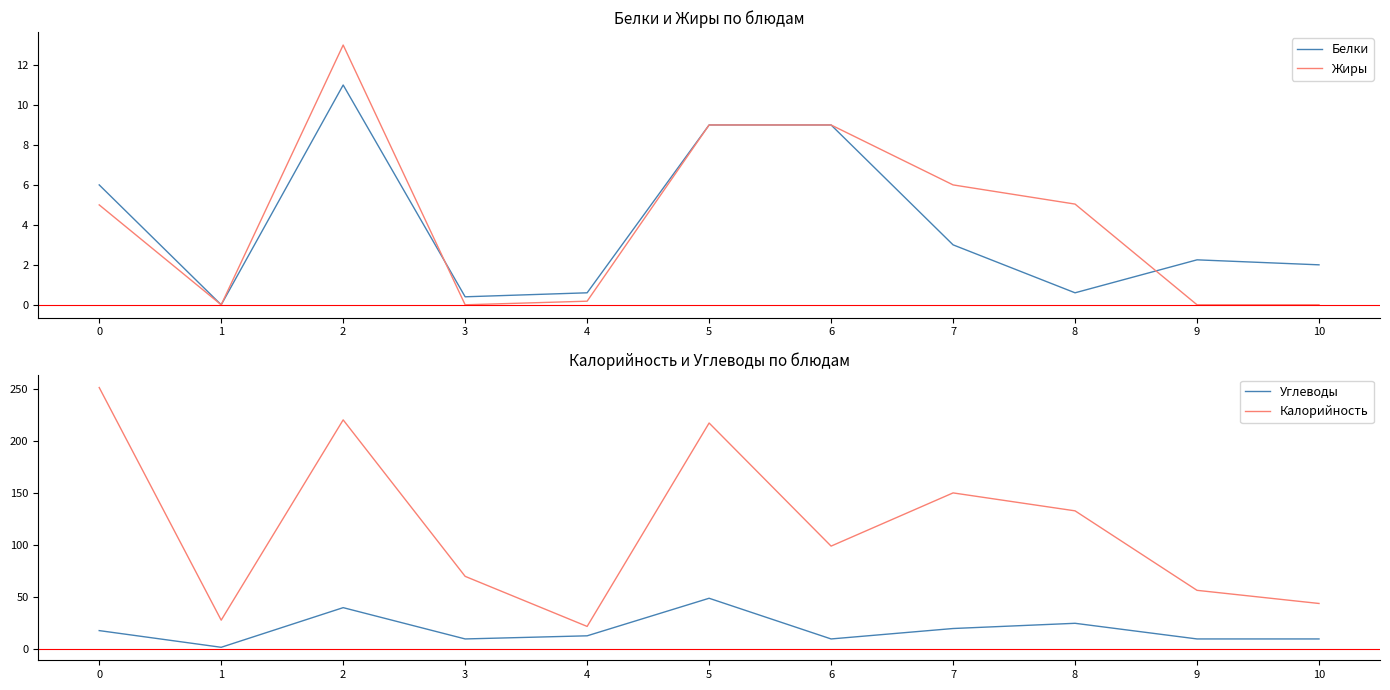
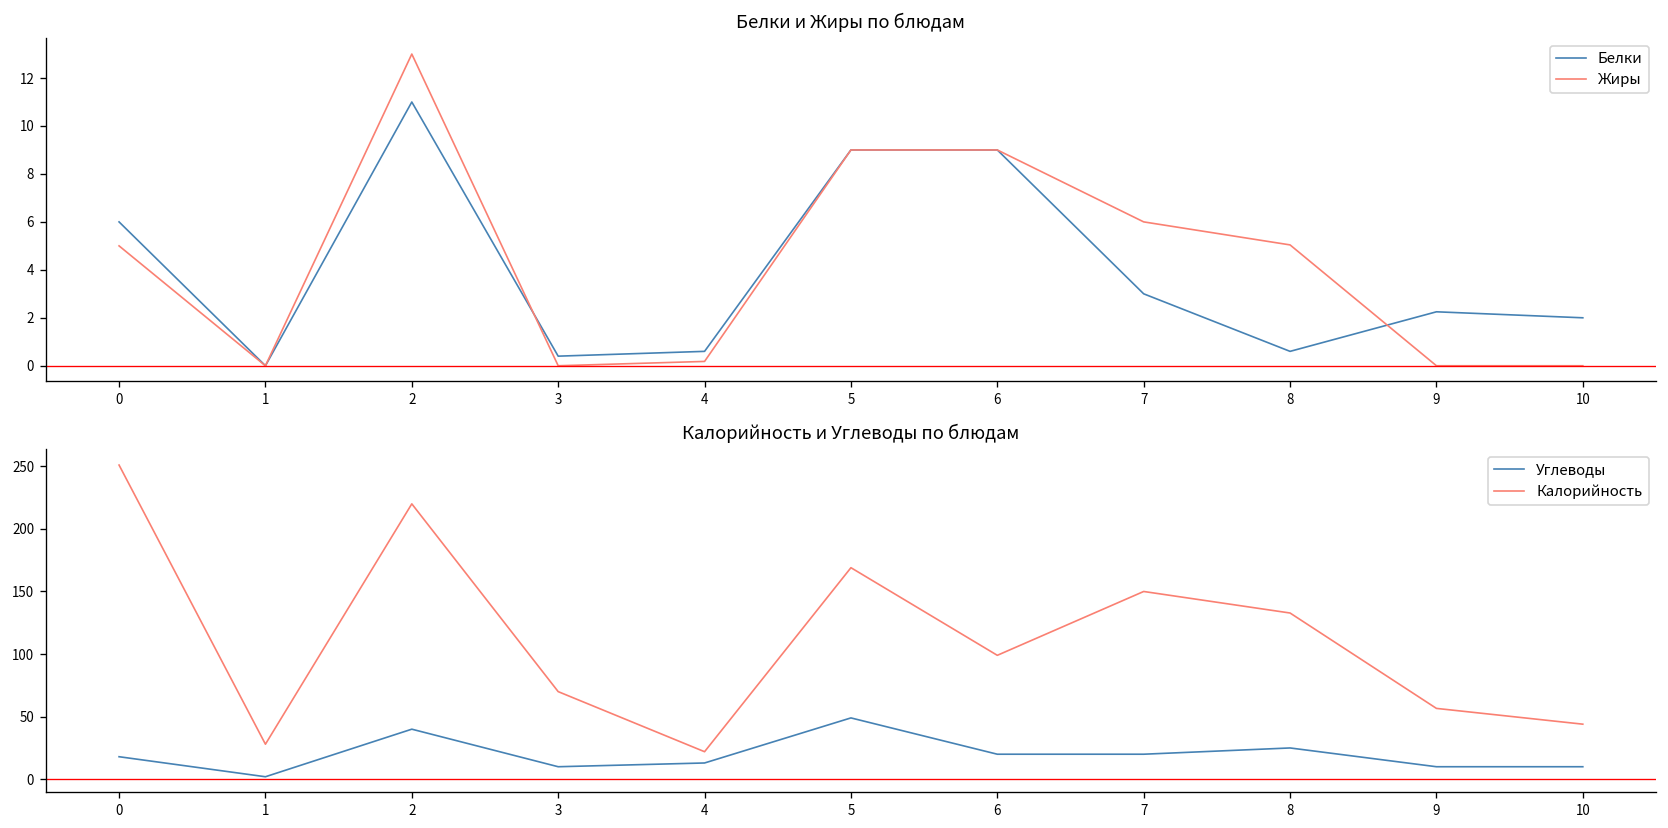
Калорийность и Углеводы по блюдам, Калорийность, 5: 217 -> 169
Калорийность и Углеводы по блюдам, Углеводы, 6: 10 -> 20
